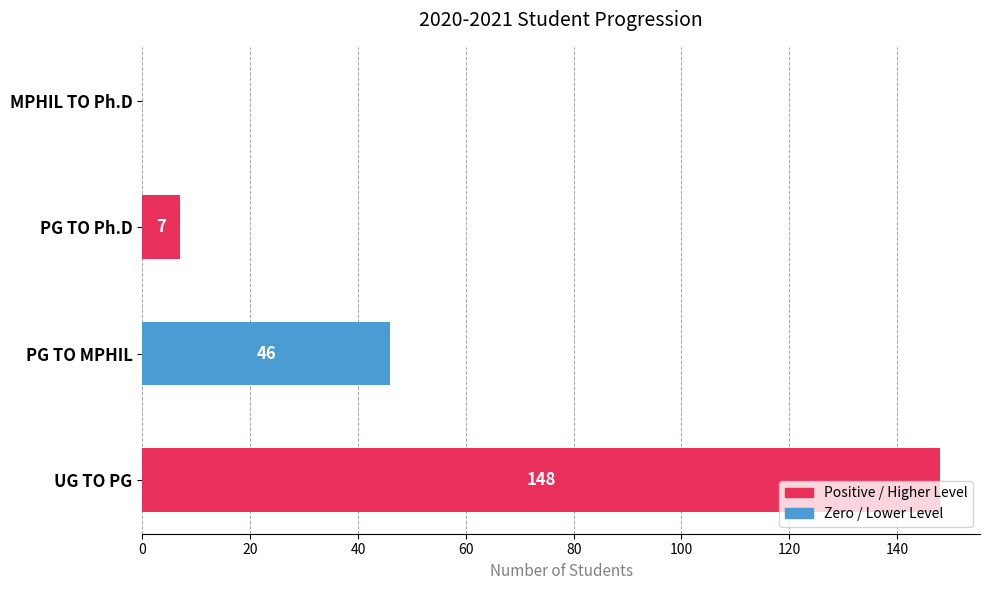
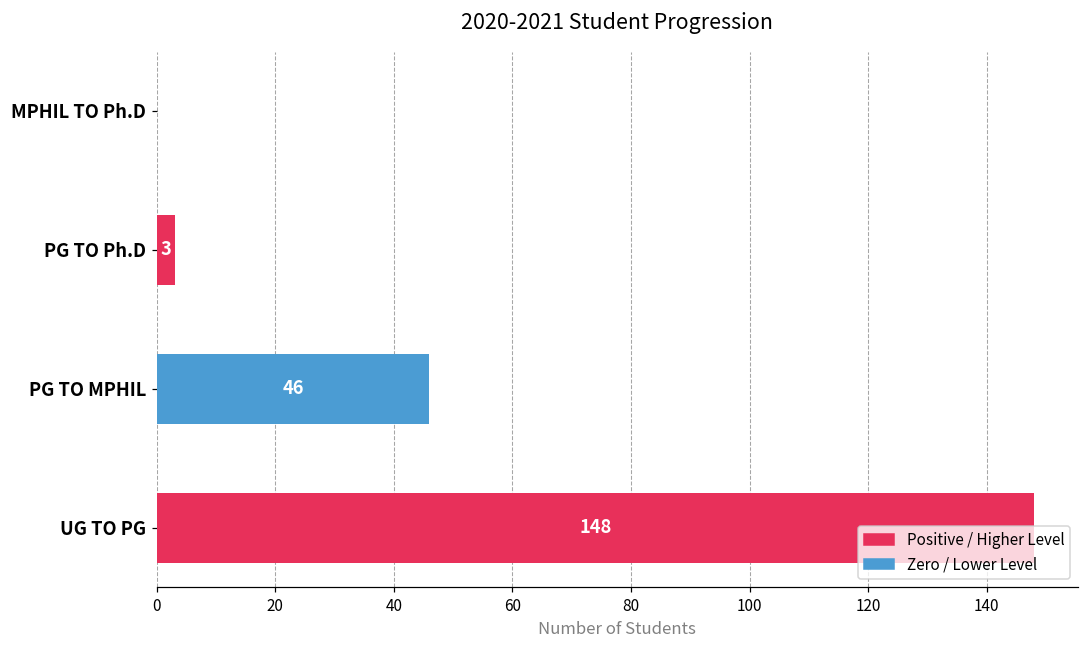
PG TO Ph.D: 7 -> 3
